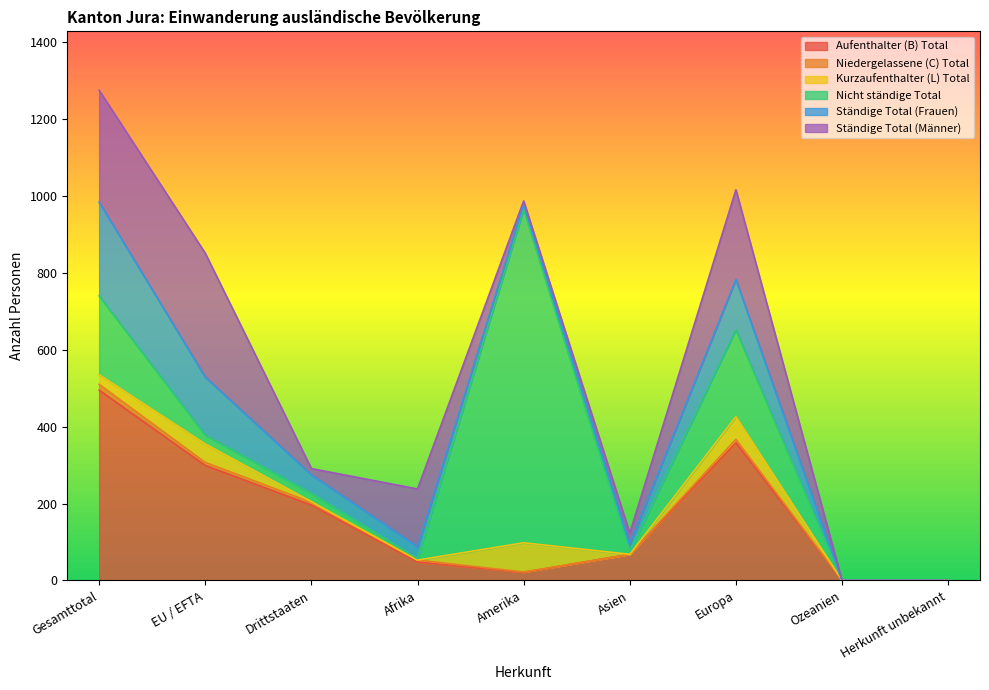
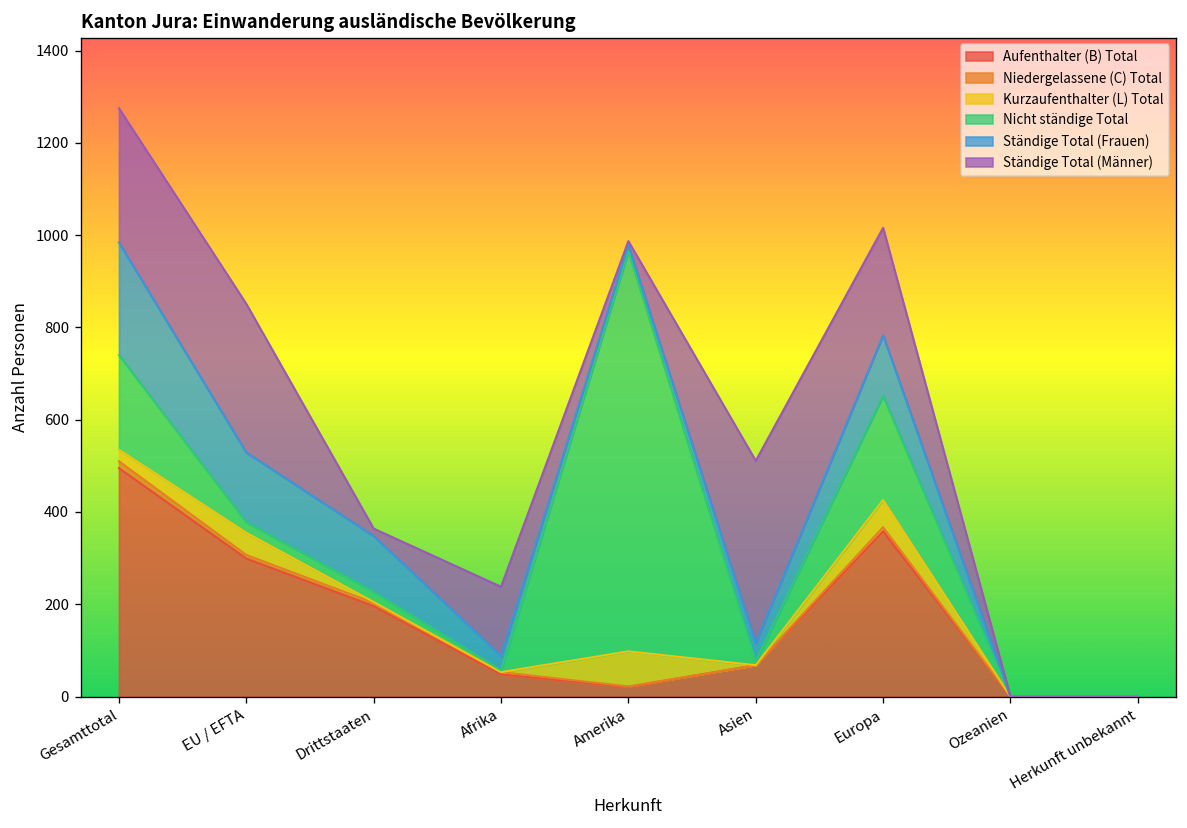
Ständige Total (Frauen), Drittstaaten: 50 -> 120
Ständige Total (Frauen), Asien: 20 -> 40
Ständige Total (Männer), Asien: 30 -> 400
